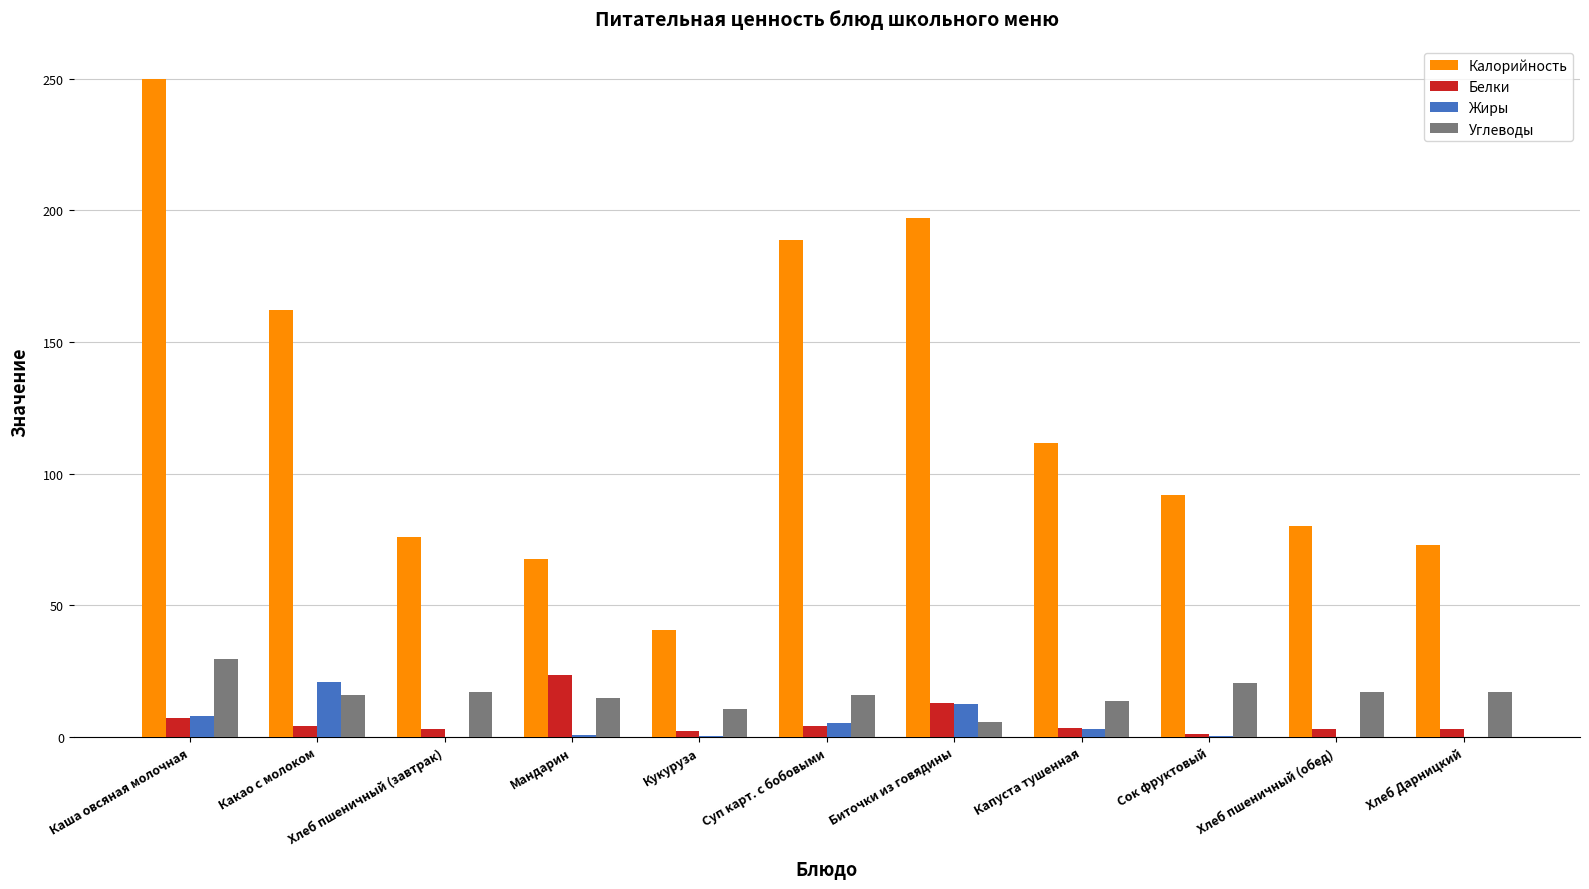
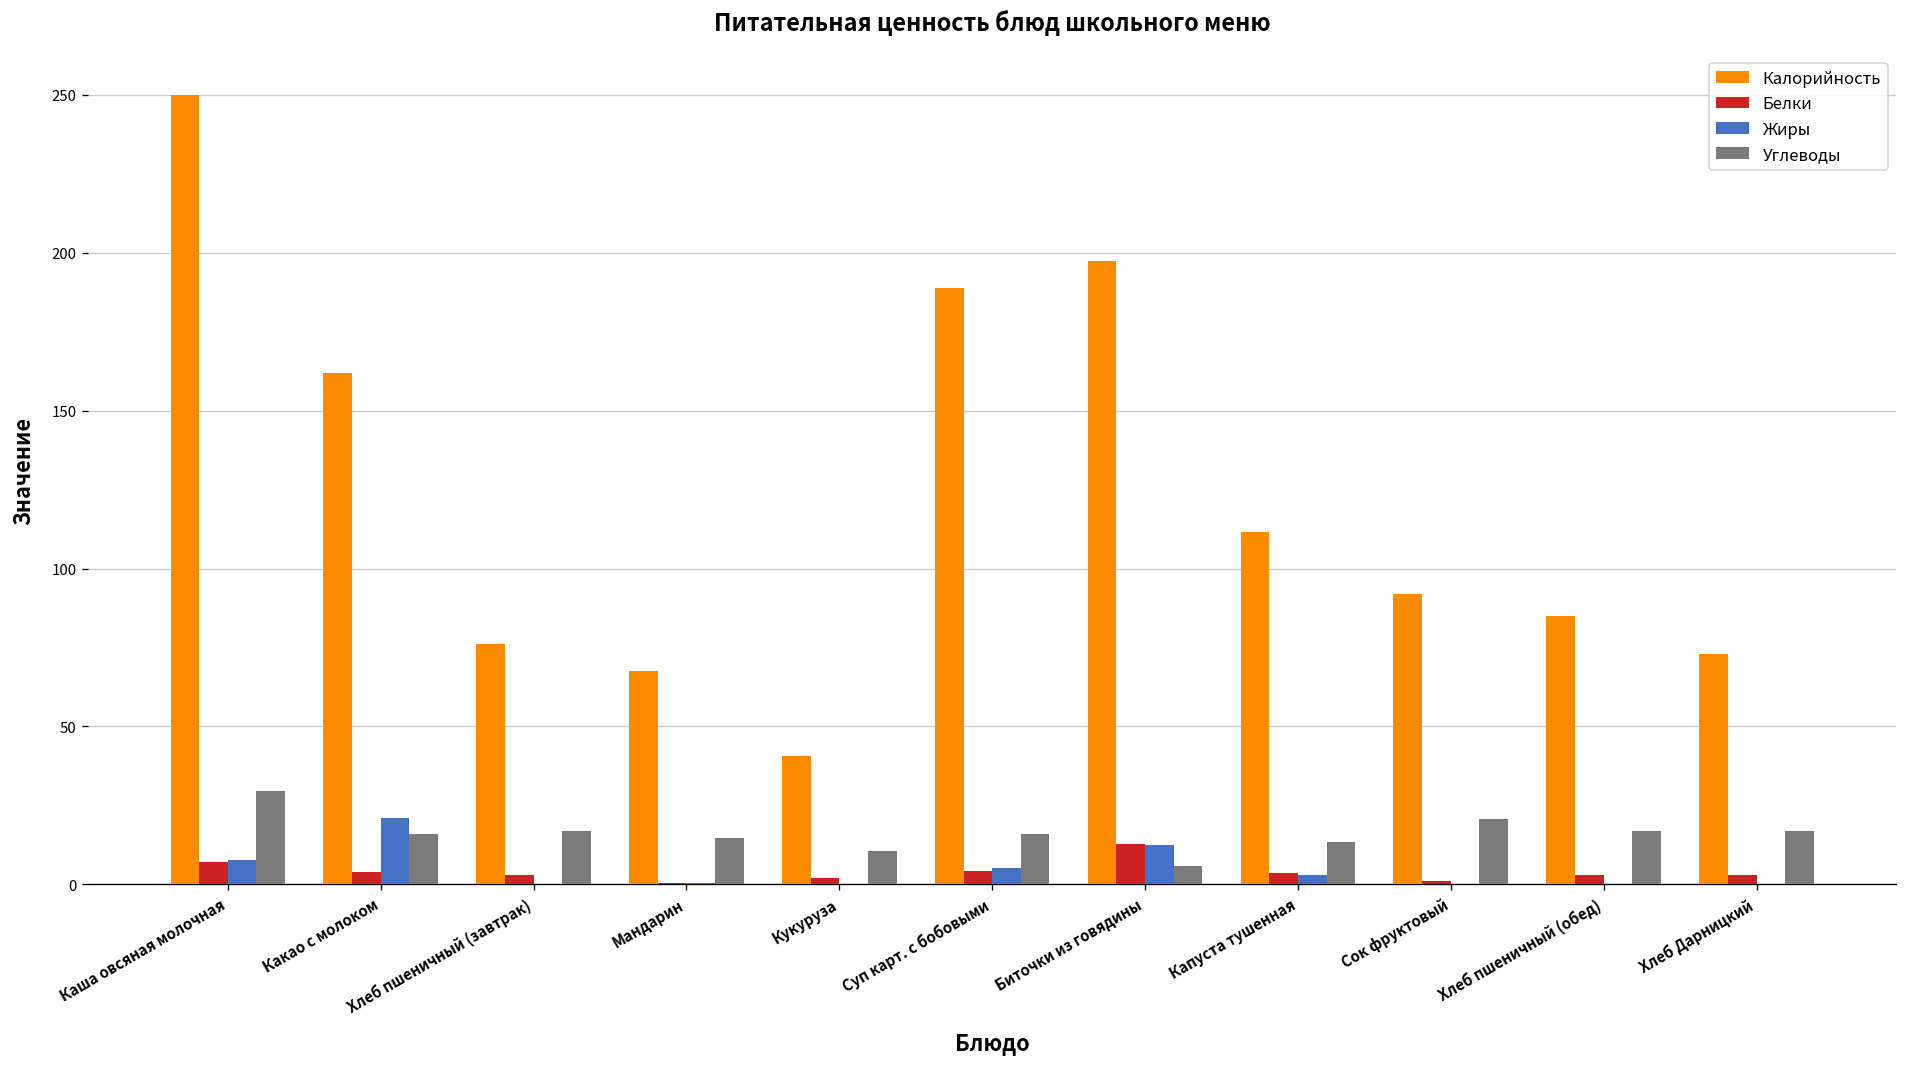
Белки, Мандарин: 23 -> 1
Калорийность, Хлеб пшеничный (обед): 80 -> 85
